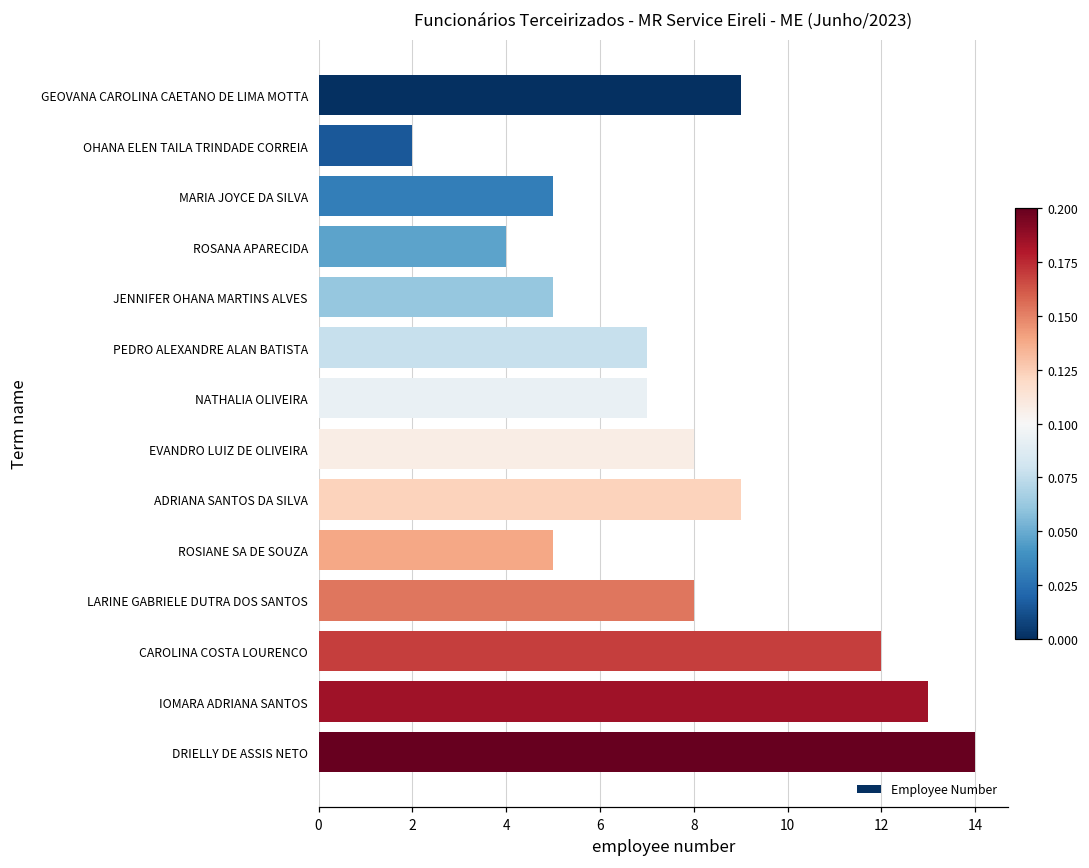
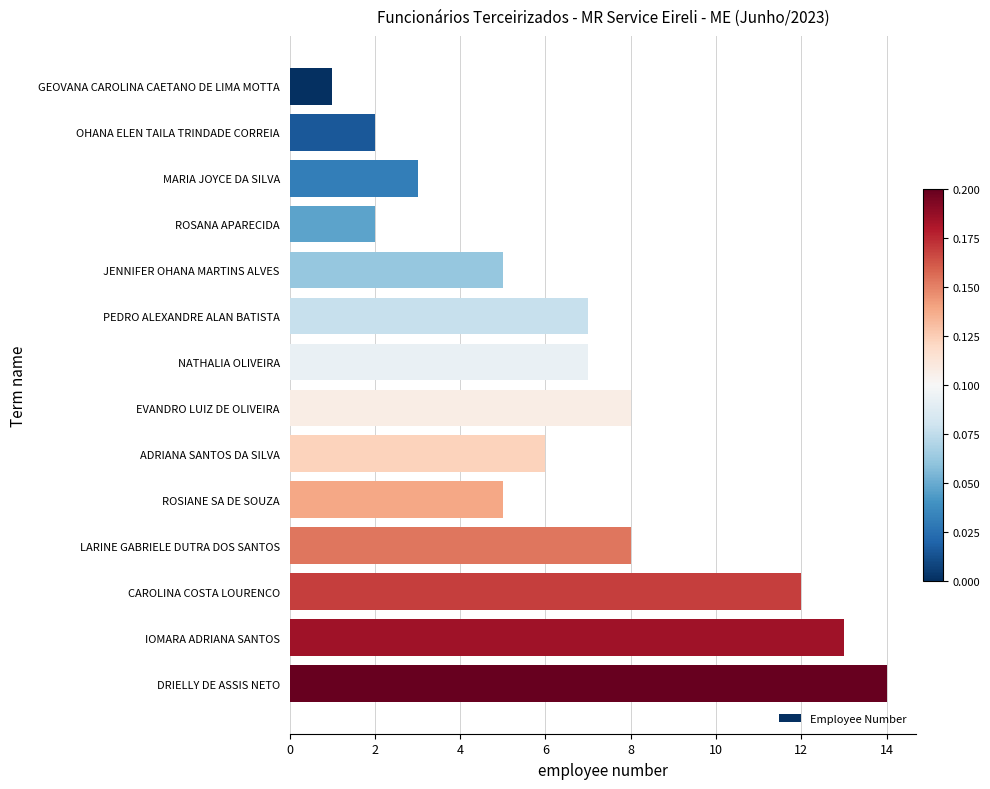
GEOVANA CAROLINA CAETANO DE LIMA MOTTA: 9 -> 1
MARIA JOYCE DA SILVA: 5 -> 3
ROSANA APARECIDA: 4 -> 2
ADRIANA SANTOS DA SILVA: 9 -> 6
